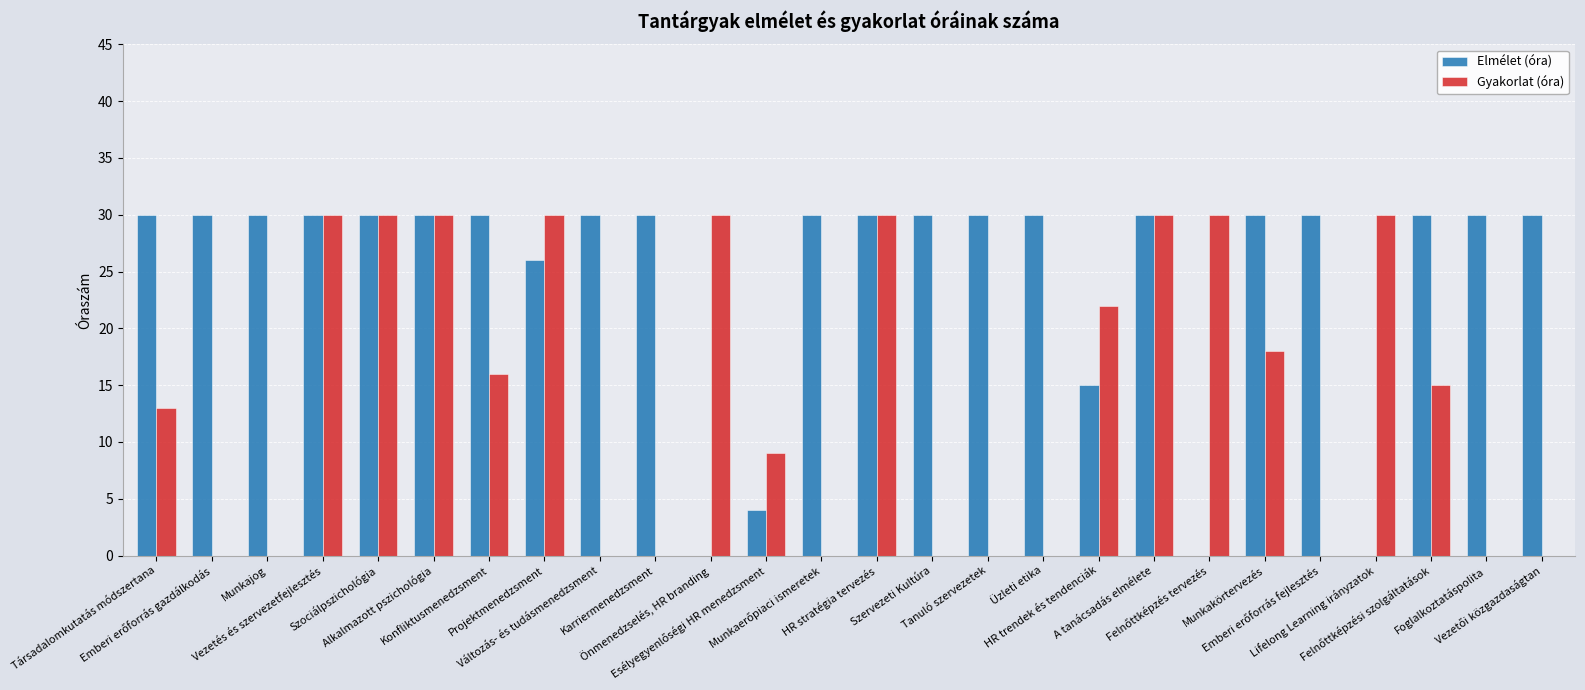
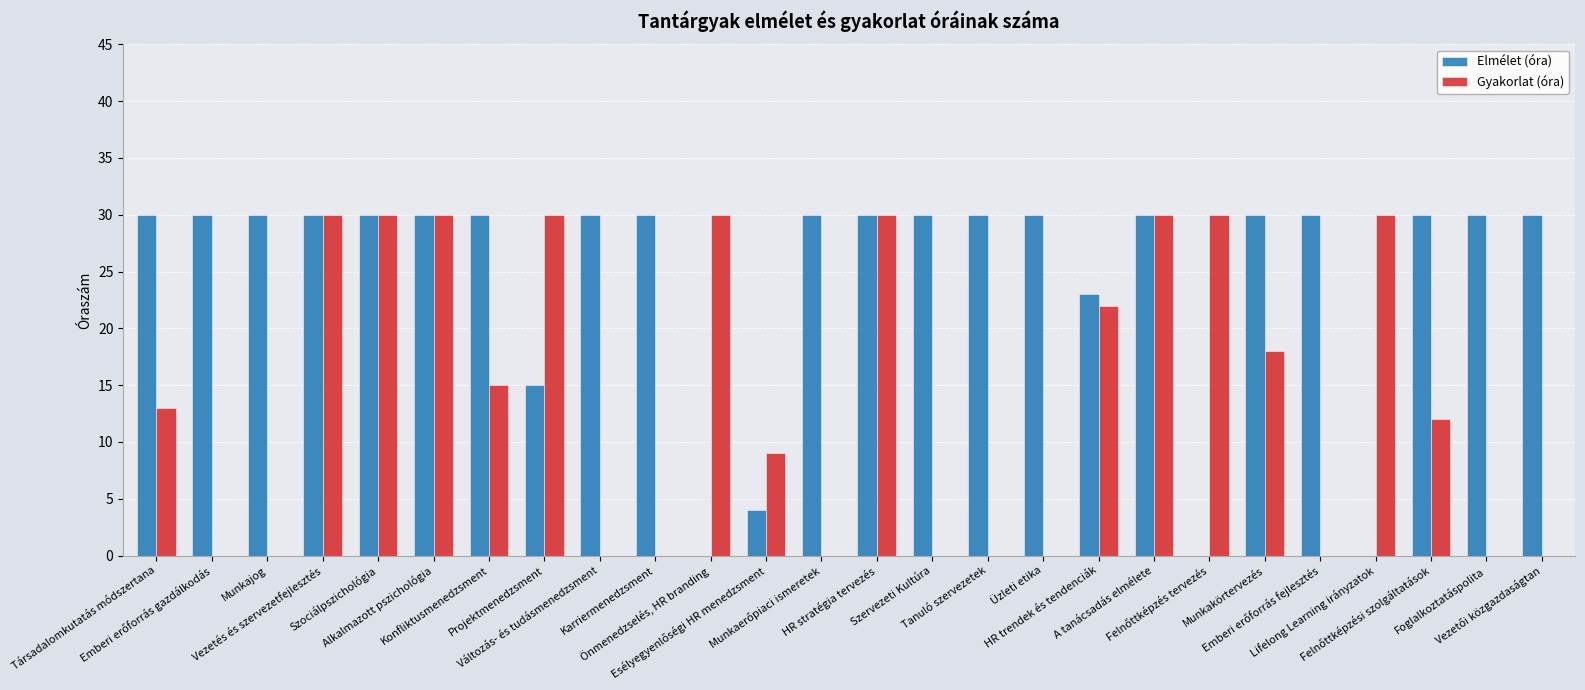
Gyakorlat (óra), Konfliktusmenedzsment: 16 -> 15
Elmélet (óra), Projektmenedzsment: 26 -> 15
Elmélet (óra), HR trendek és tendenciák: 15 -> 23
Gyakorlat (óra), Felnőttképzési szolgáltatások: 15 -> 12
